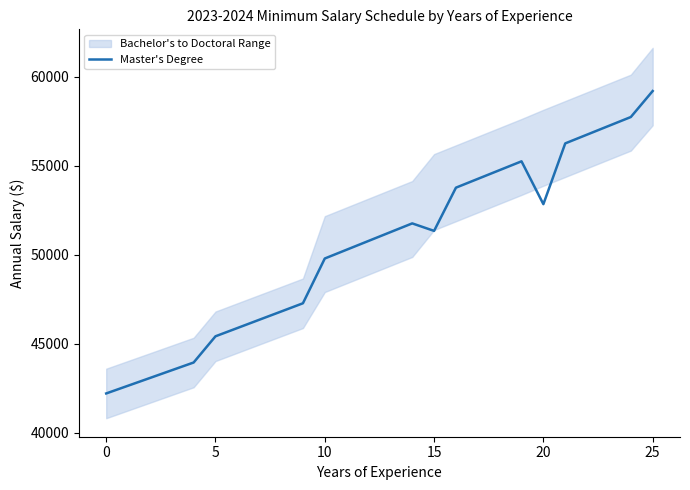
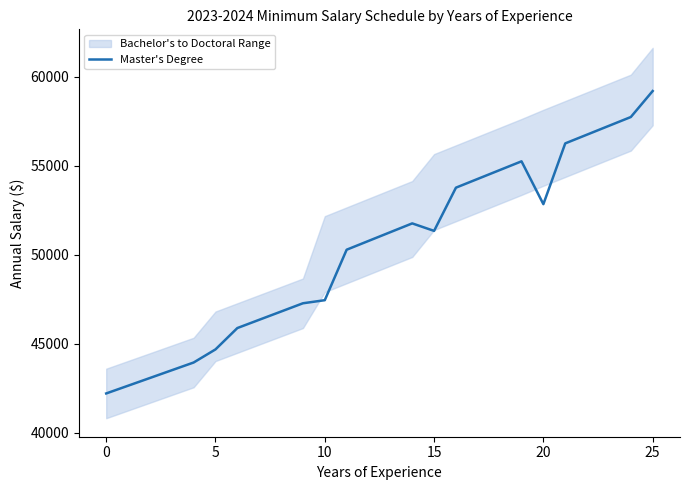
Master's Degree, 5: 45400 -> 44700
Master's Degree, 10: 49800 -> 47400
